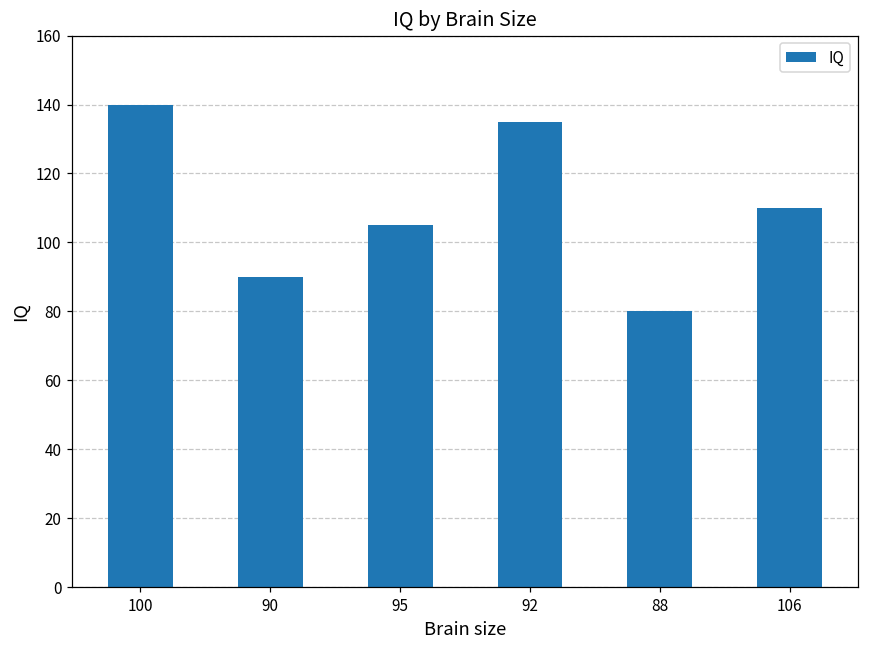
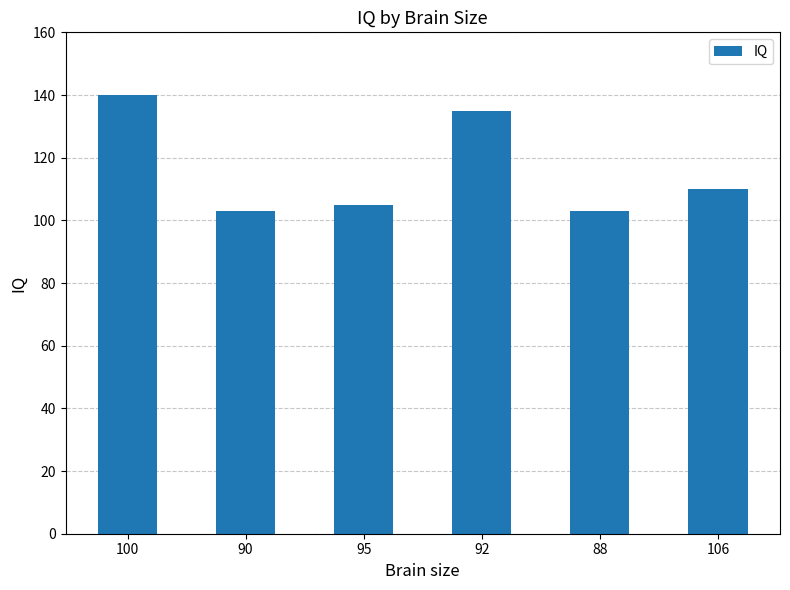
90: 90 -> 103
88: 80 -> 103
